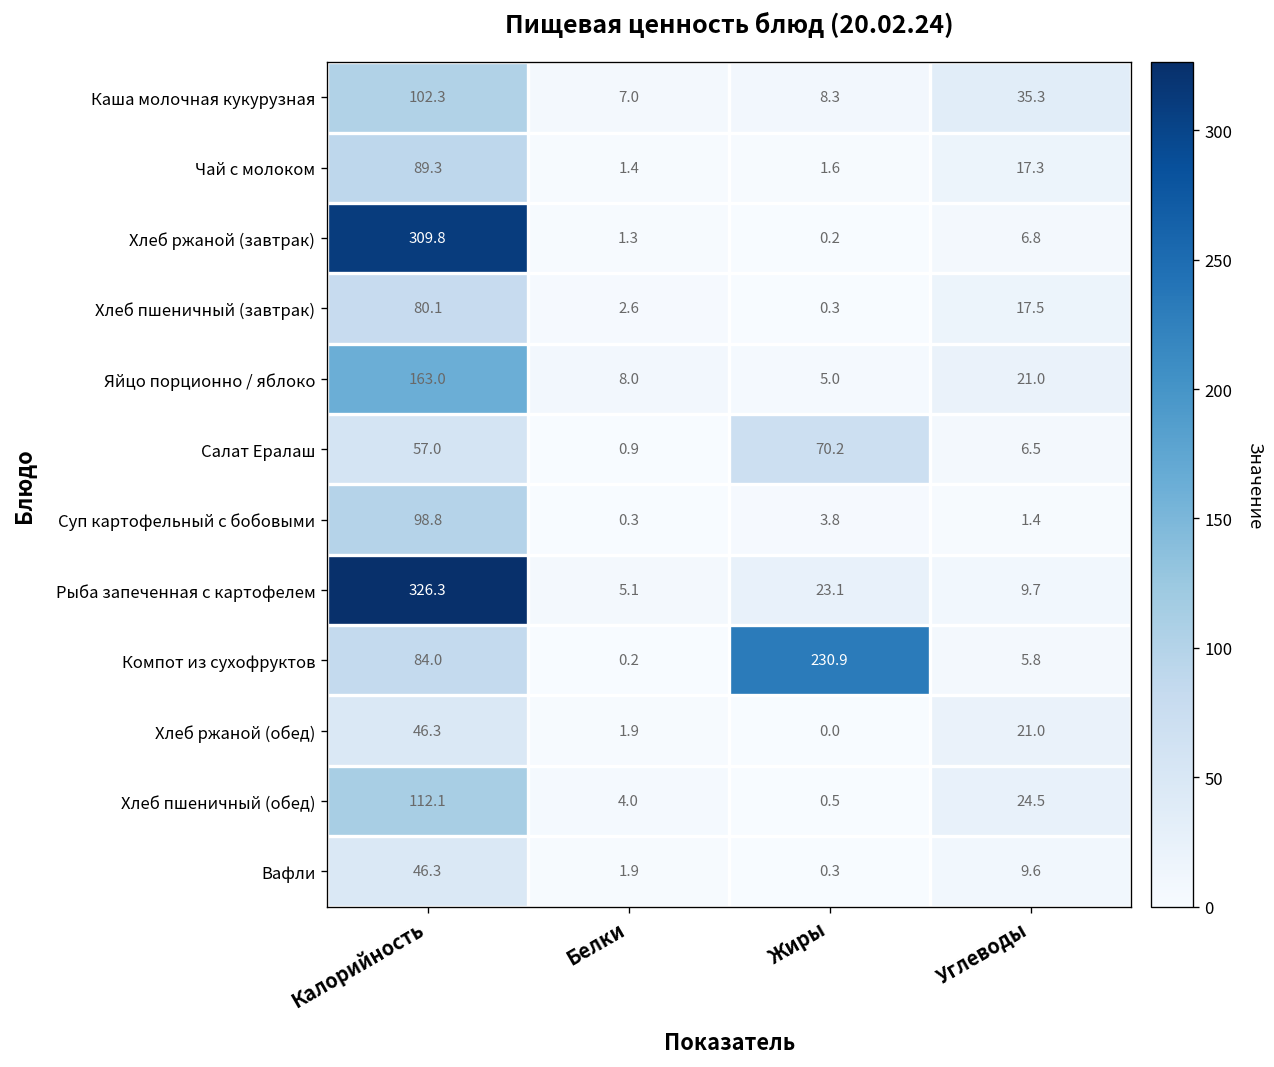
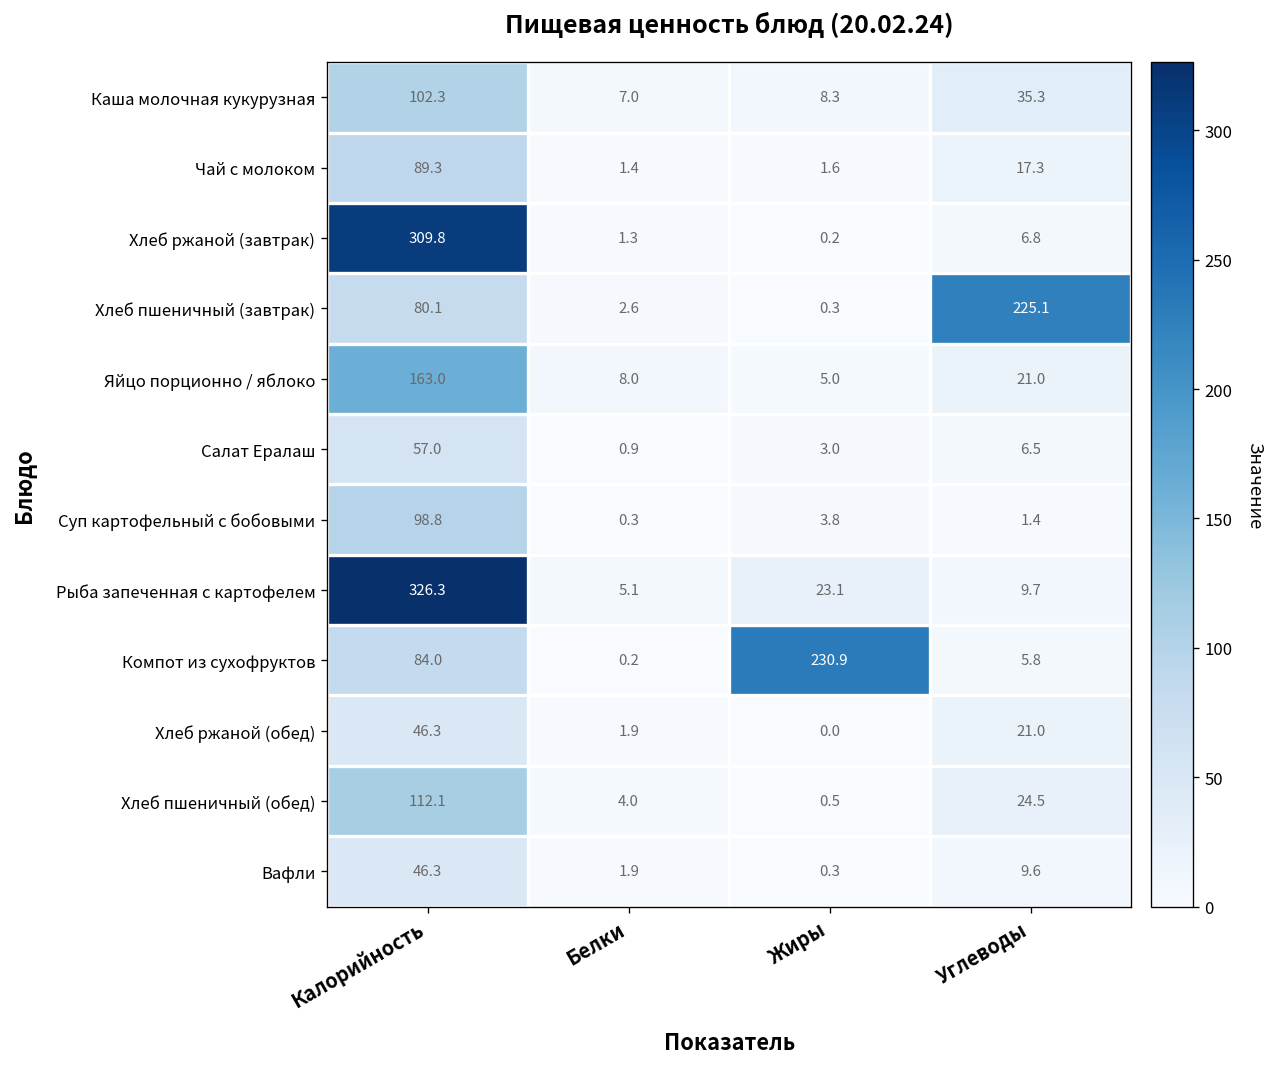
Хлеб пшеничный (завтрак), Углеводы: 17.5 -> 225.1
Салат Ералаш, Жиры: 70.2 -> 3.0
